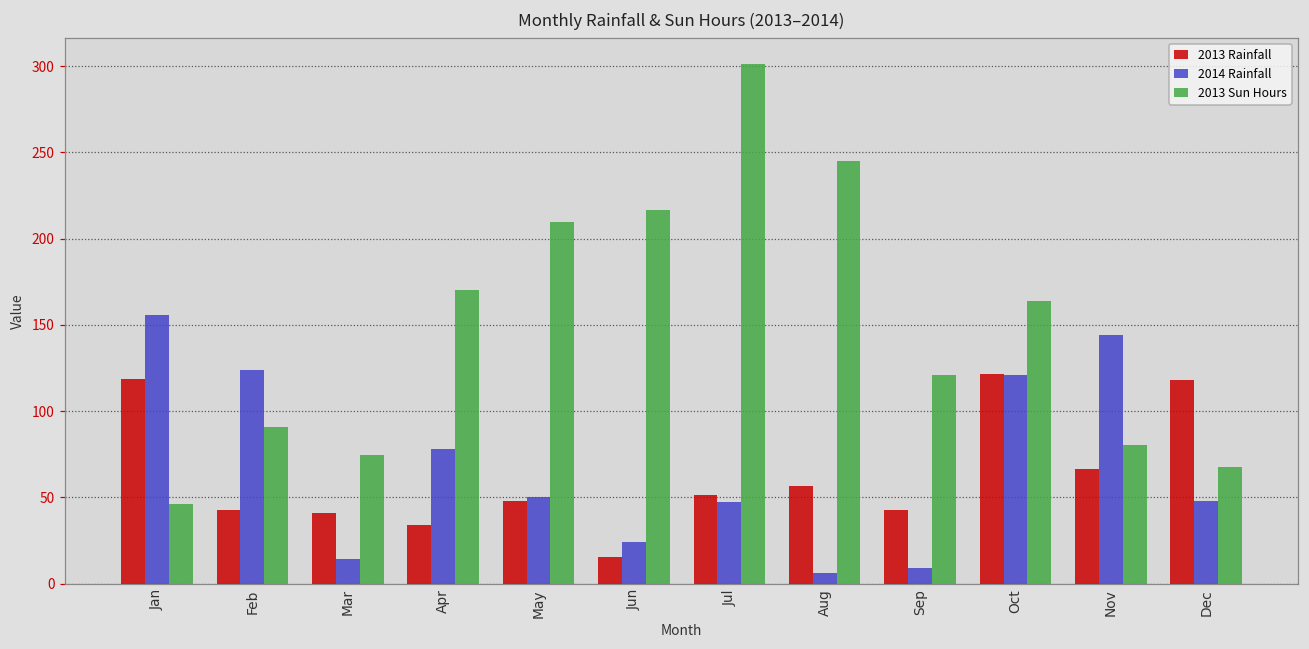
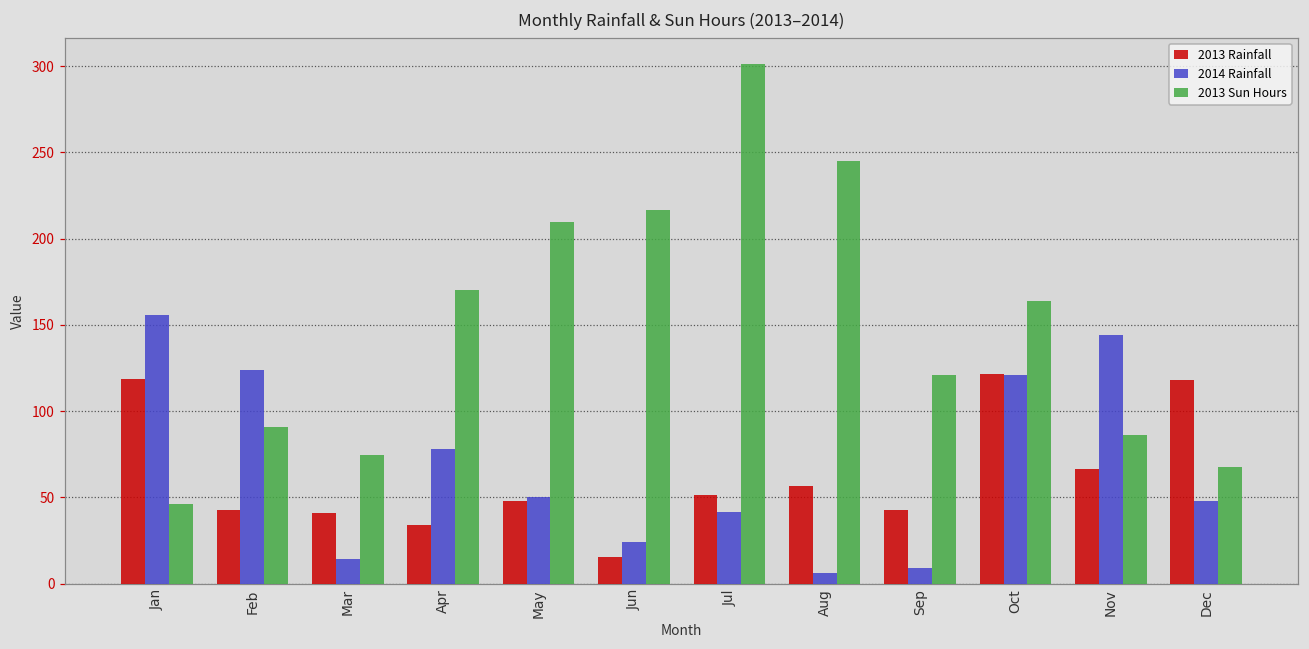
2014 Rainfall, Jul: 47 -> 42
2013 Sun Hours, Nov: 80 -> 86
